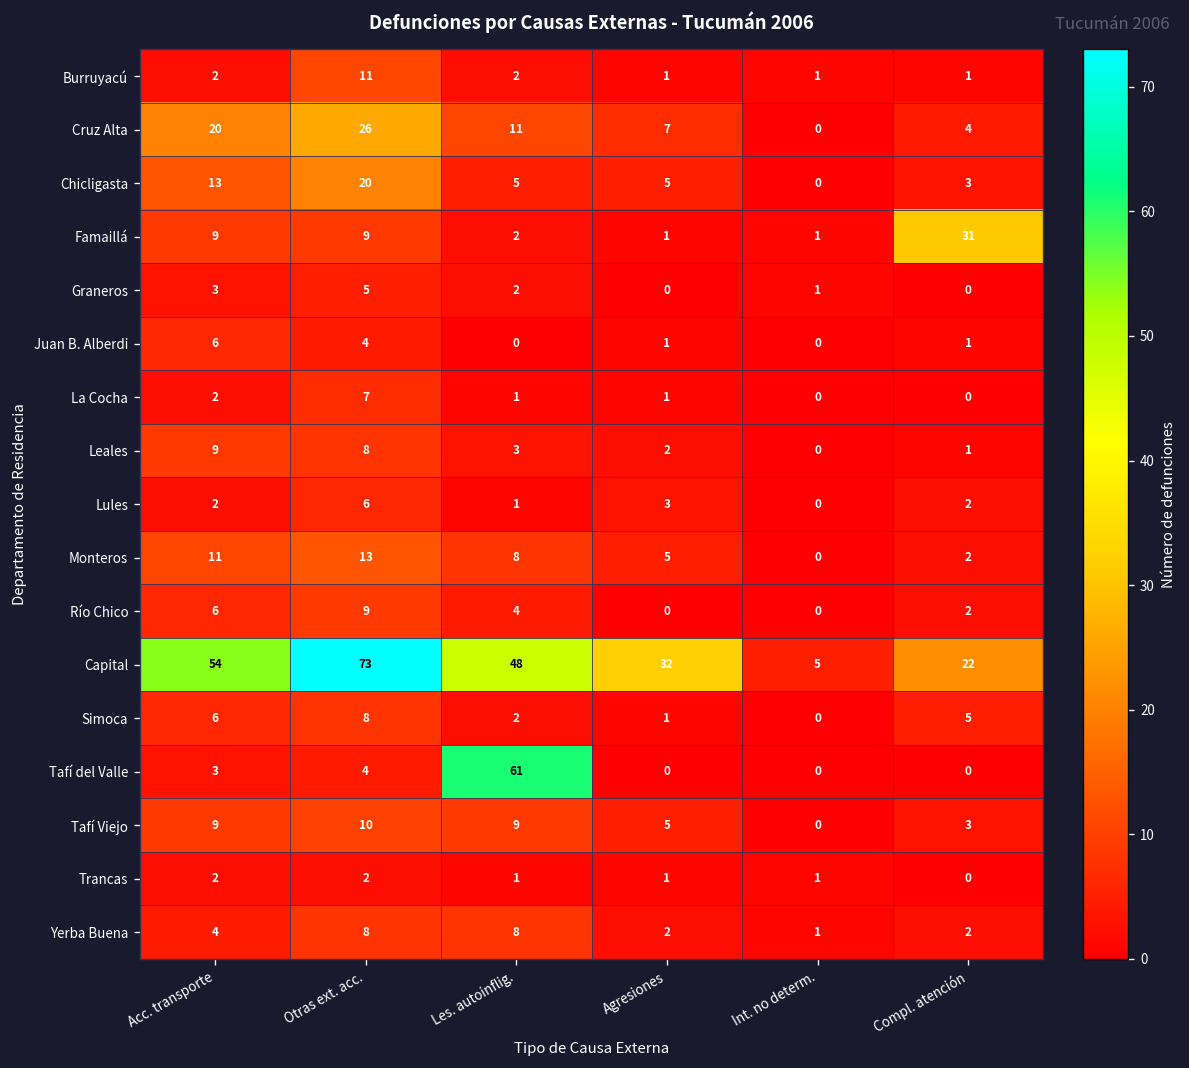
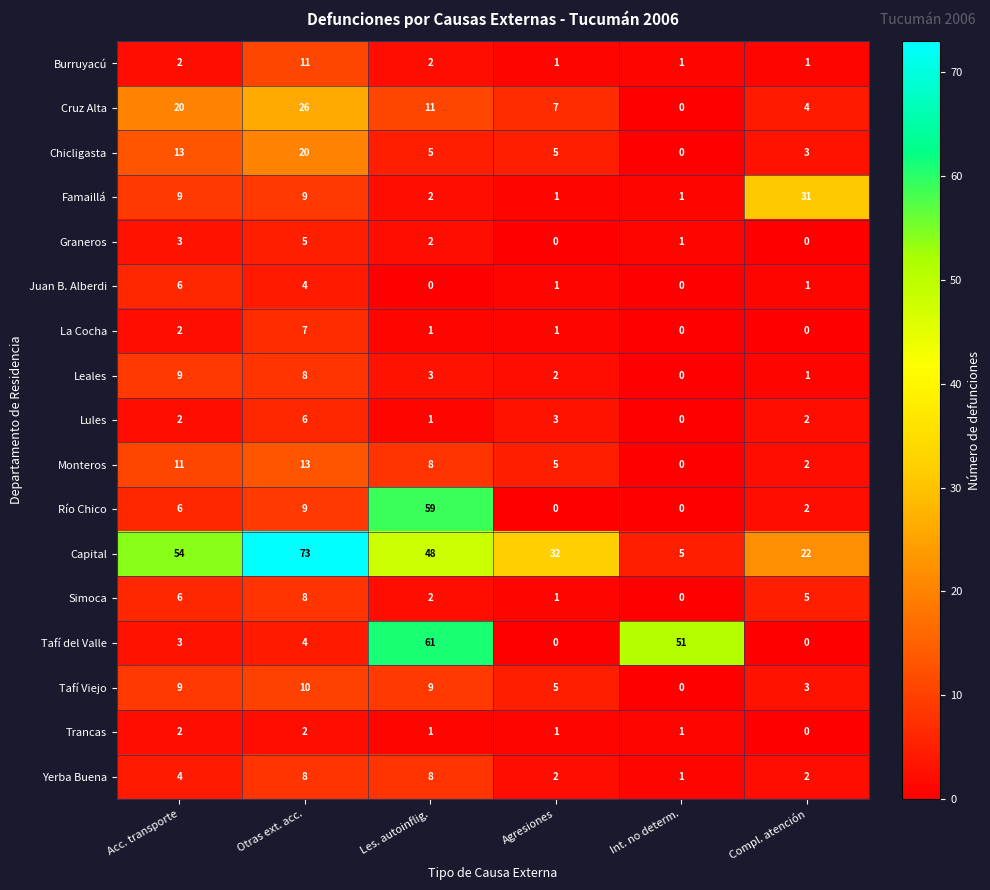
Río Chico, Les. autoinflig.: 4 -> 59
Tafí del Valle, Int. no determ.: 0 -> 51
